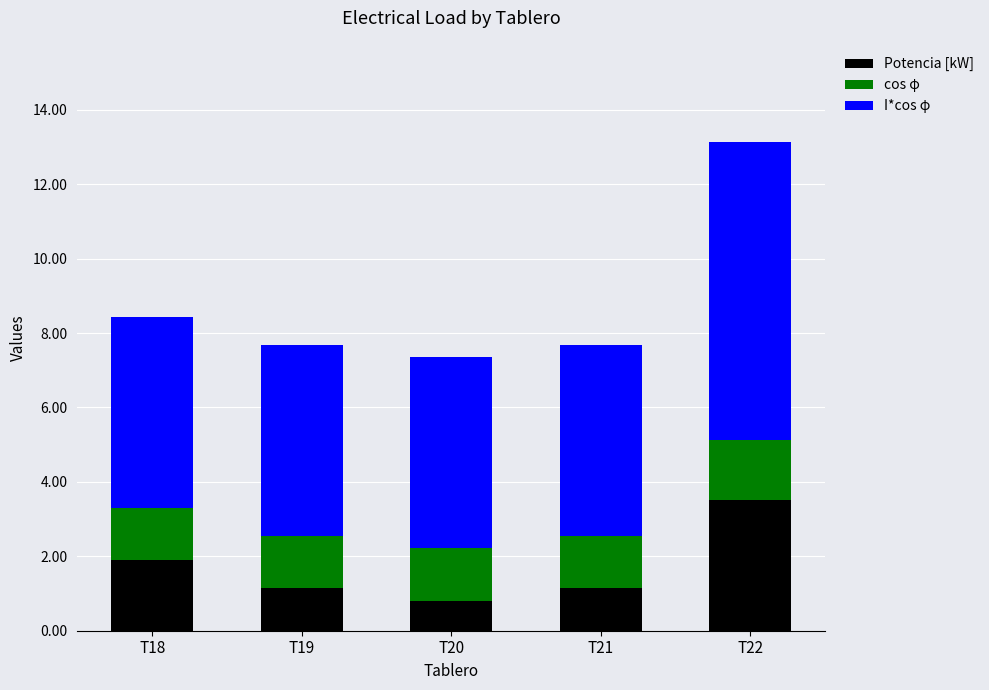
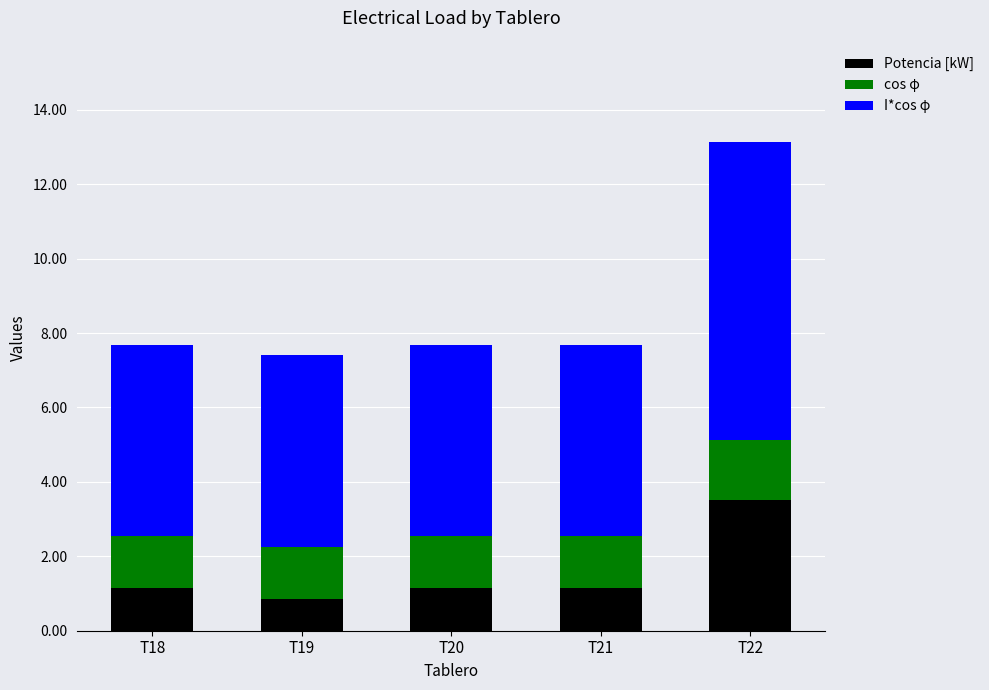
Potencia [kW], T18: 1.9 -> 1.1
Potencia [kW], T19: 1.1 -> 0.9
Potencia [kW], T20: 0.8 -> 1.1
